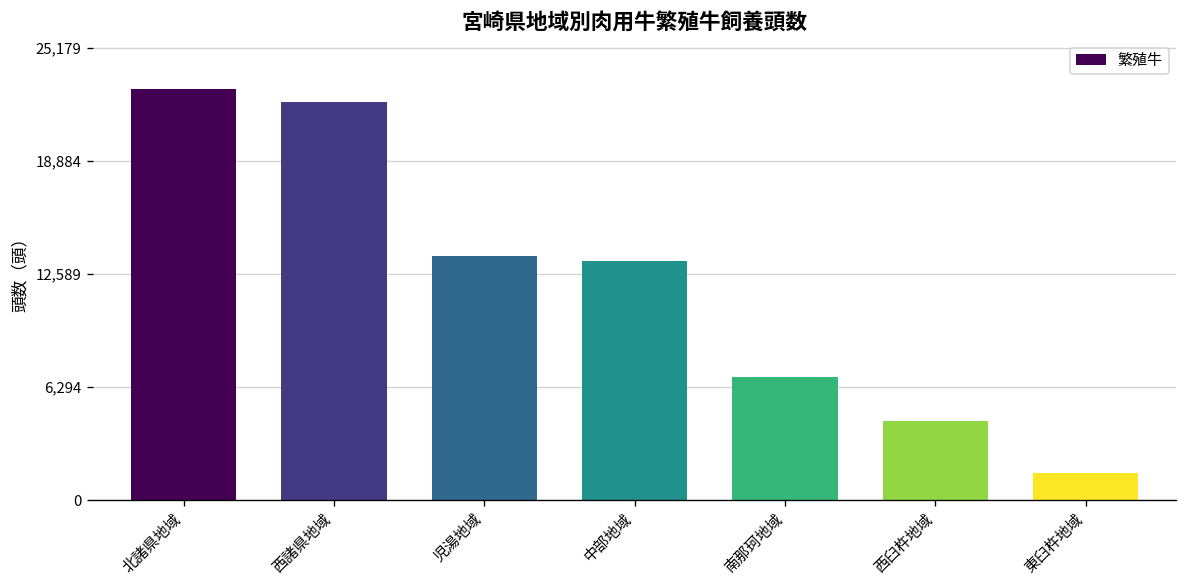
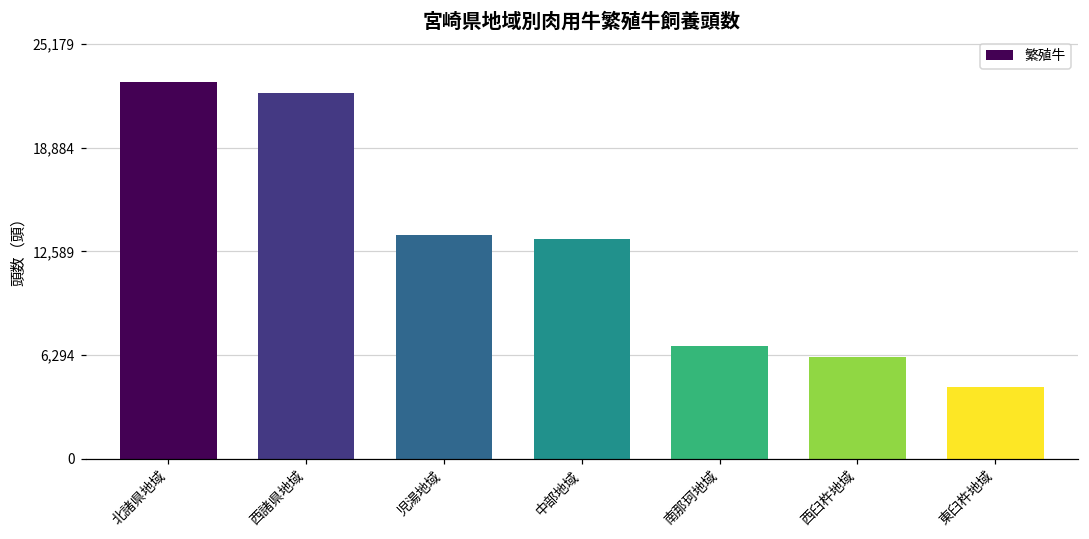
西臼杵地域: 4,400 -> 6,200
東臼杵地域: 1,500 -> 4,300
